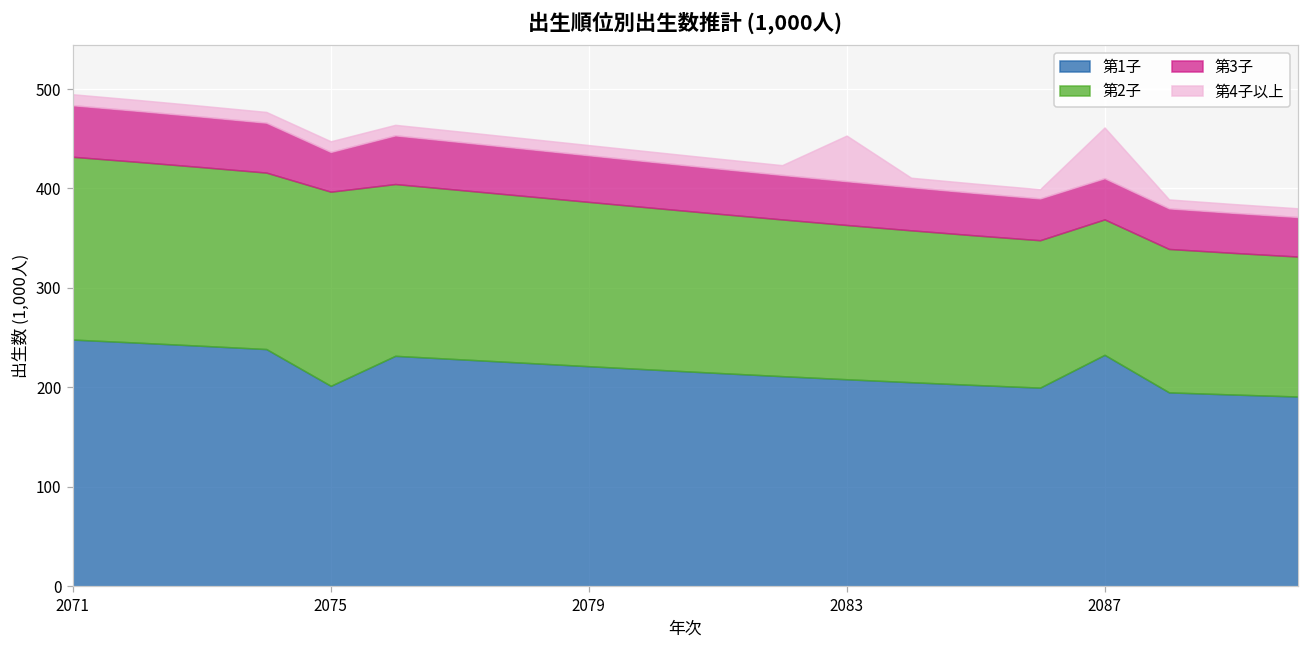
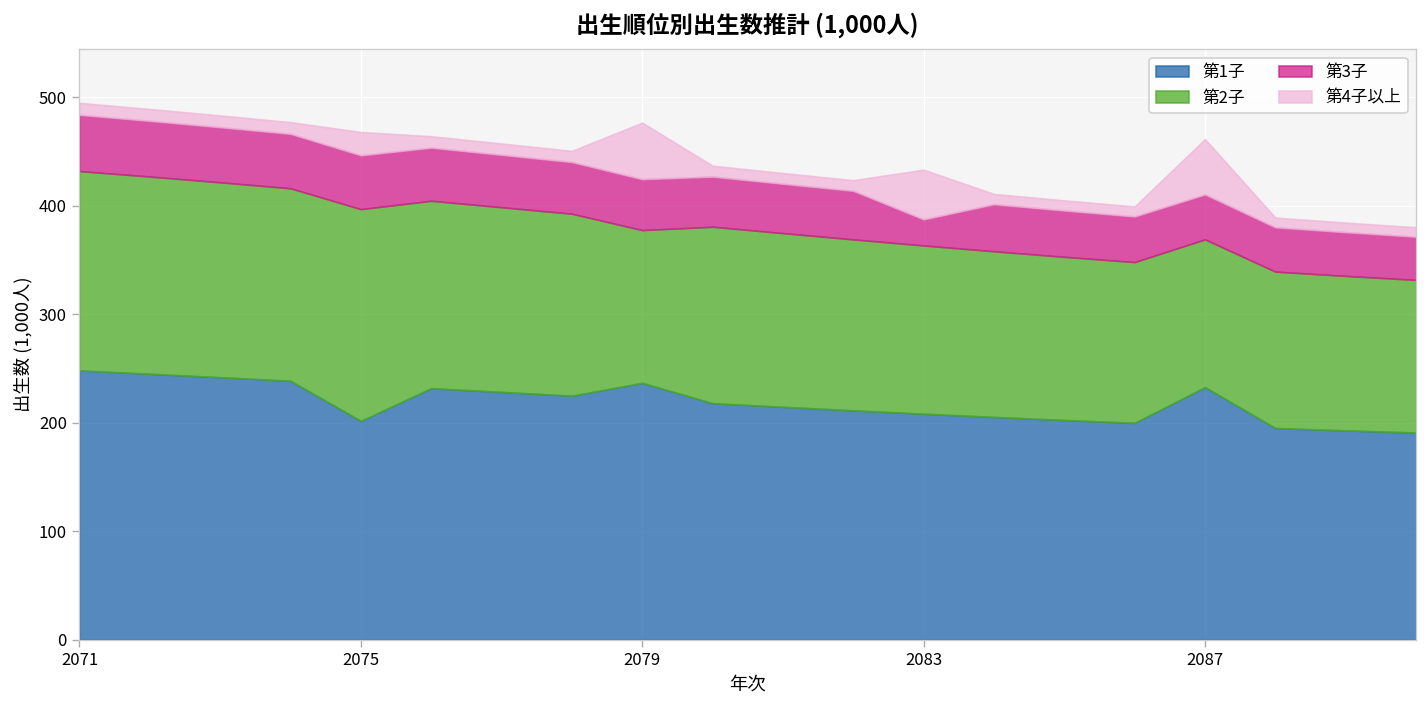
第3子, 2075: 40 -> 50
第4子以上, 2075: 10 -> 20
第1子, 2079: 220 -> 240
第2子, 2079: 170 -> 140
第4子以上, 2079: 10 -> 50
第3子, 2083: 40 -> 20
